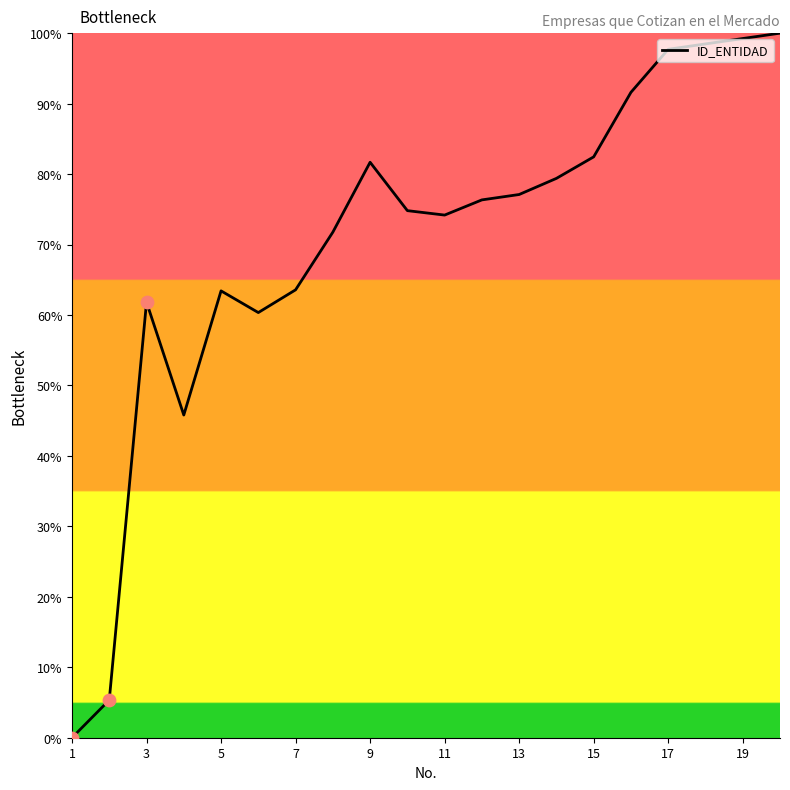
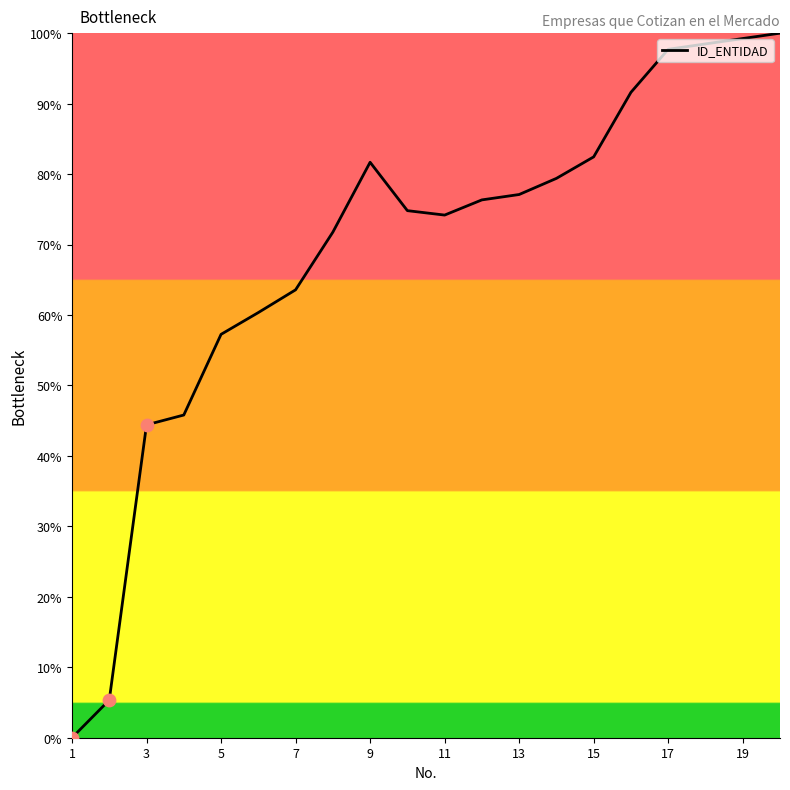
ID_ENTIDAD, 3: 62% -> 44%
ID_ENTIDAD, 5: 63% -> 57%
